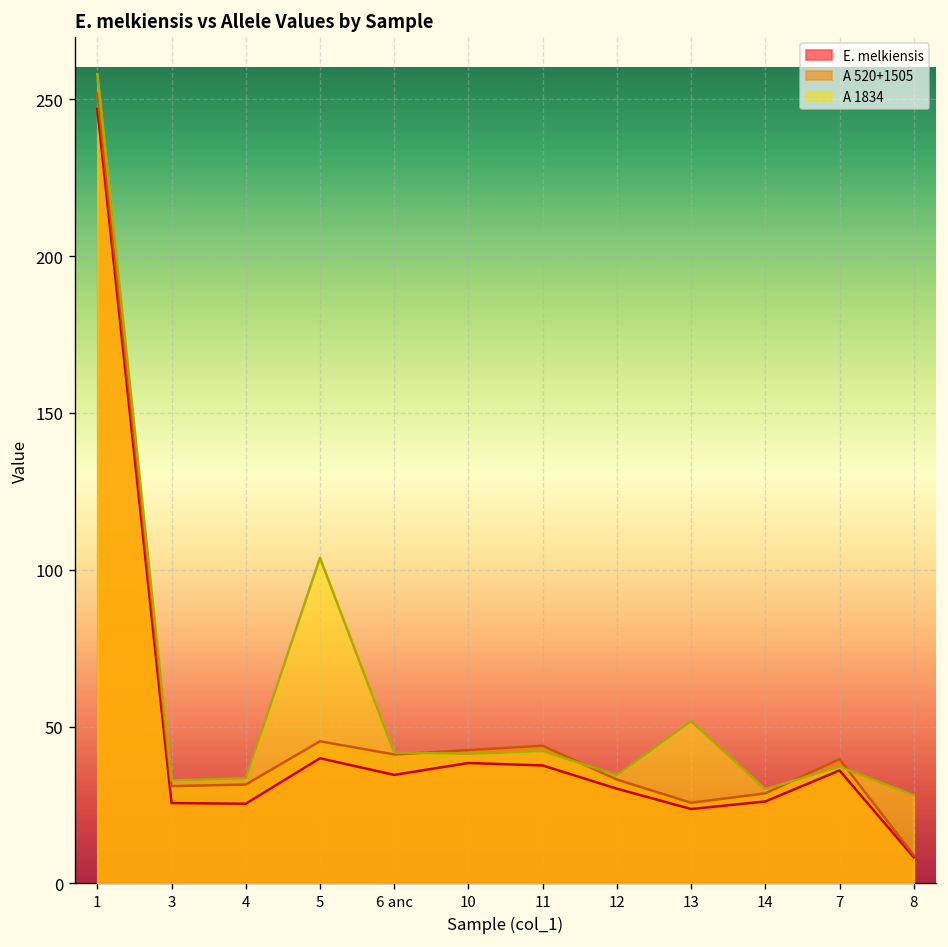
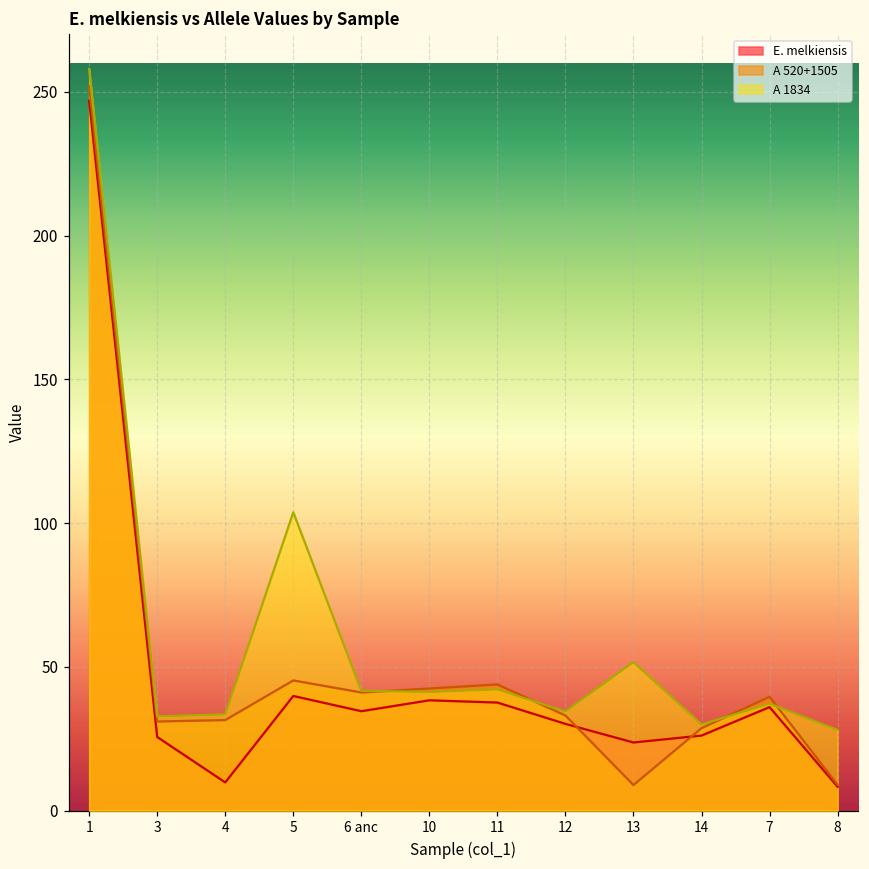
E. melkiensis, 4: 25 -> 10
A 520+1505, 13: 26 -> 9
